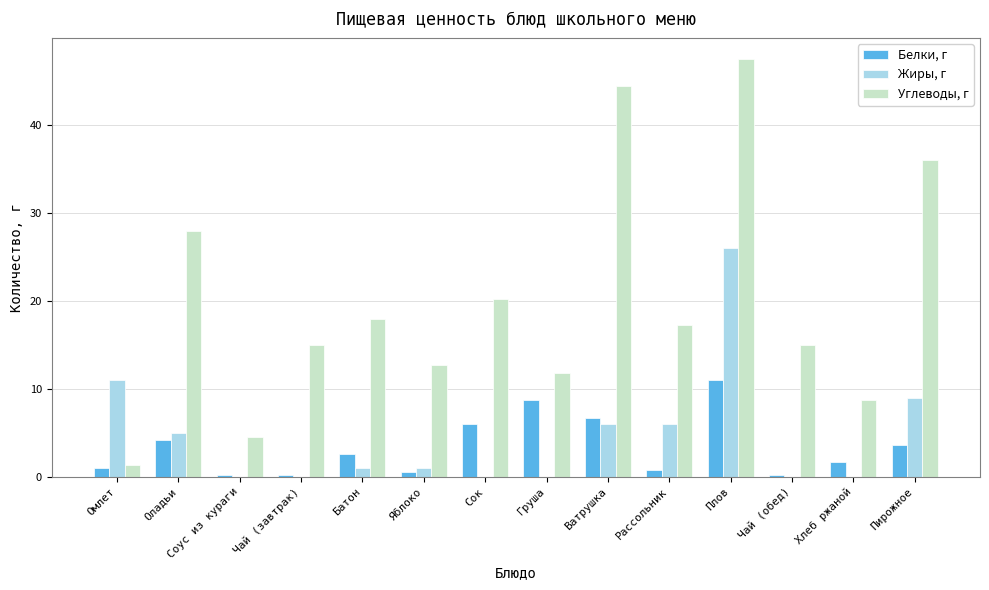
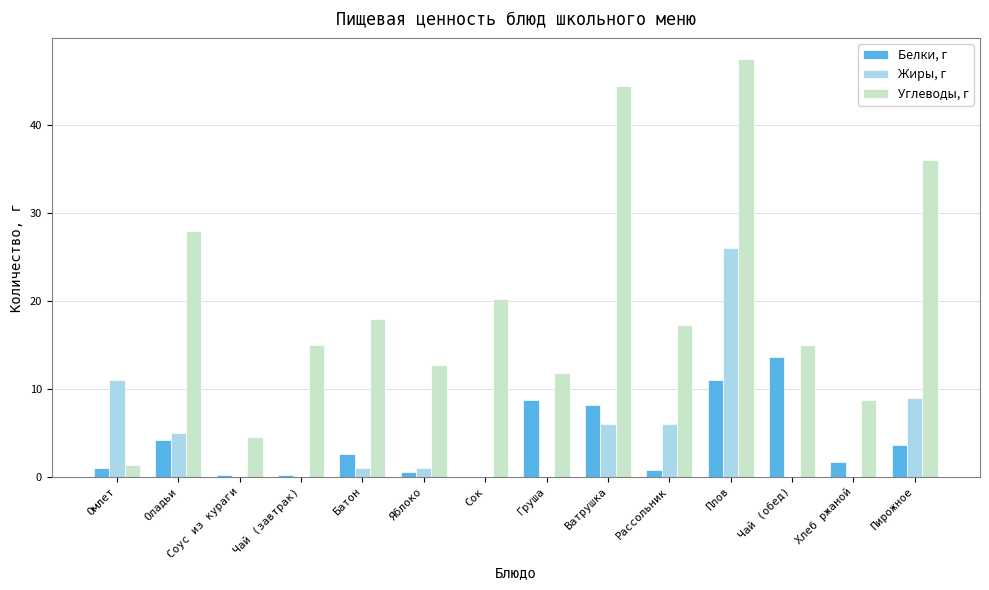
Белки, г, Сок: 6 -> 0
Белки, г, Ватрушка: 7 -> 8
Белки, г, Чай (обед): 0 -> 14
